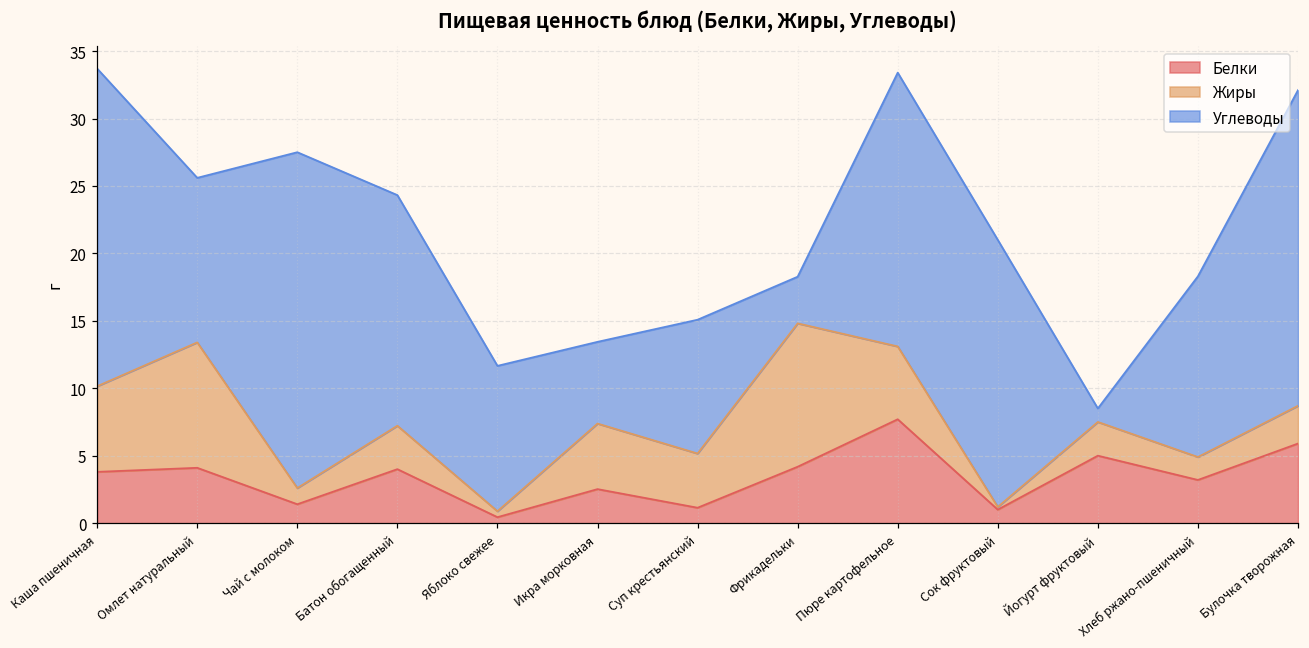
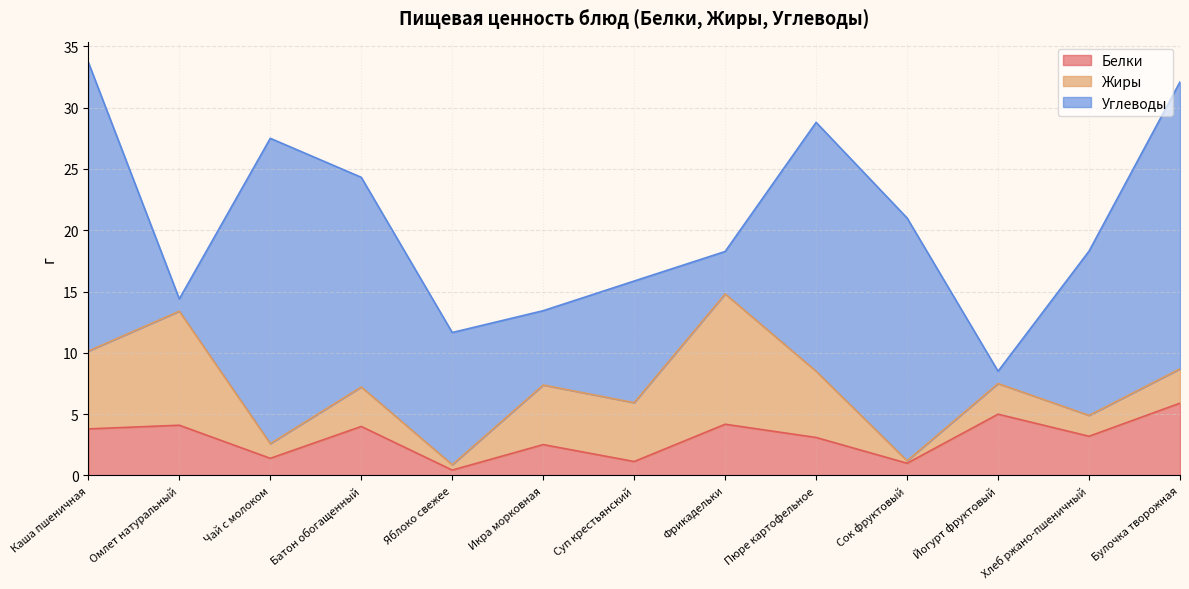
Углеводы, Омлет натуральный: 12.2 -> 1.0
Жиры, Суп крестьянский: 4.0 -> 4.8
Белки, Пюре картофельное: 7.7 -> 3.1
